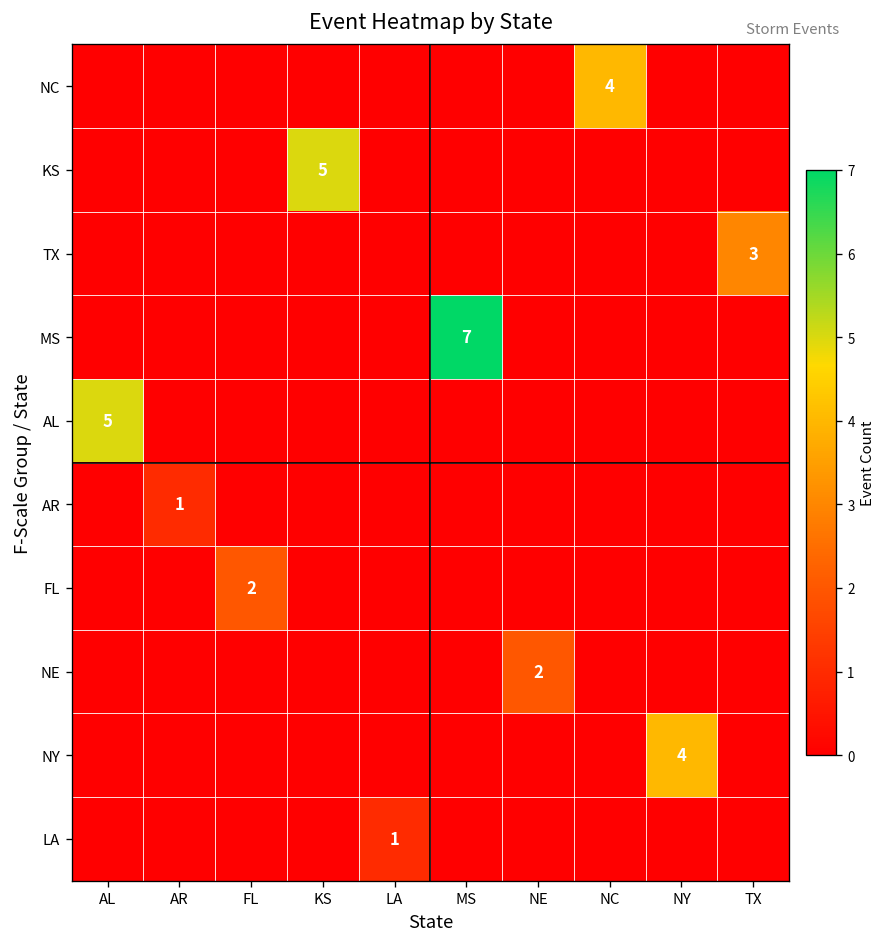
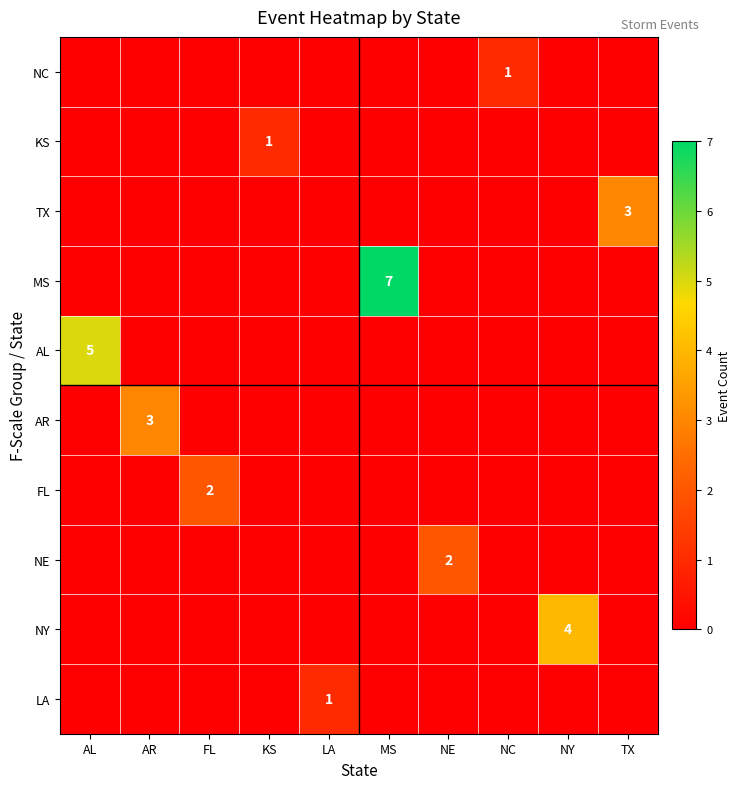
NC, NC: 4 -> 1
KS, KS: 5 -> 1
AR, AR: 1 -> 3
